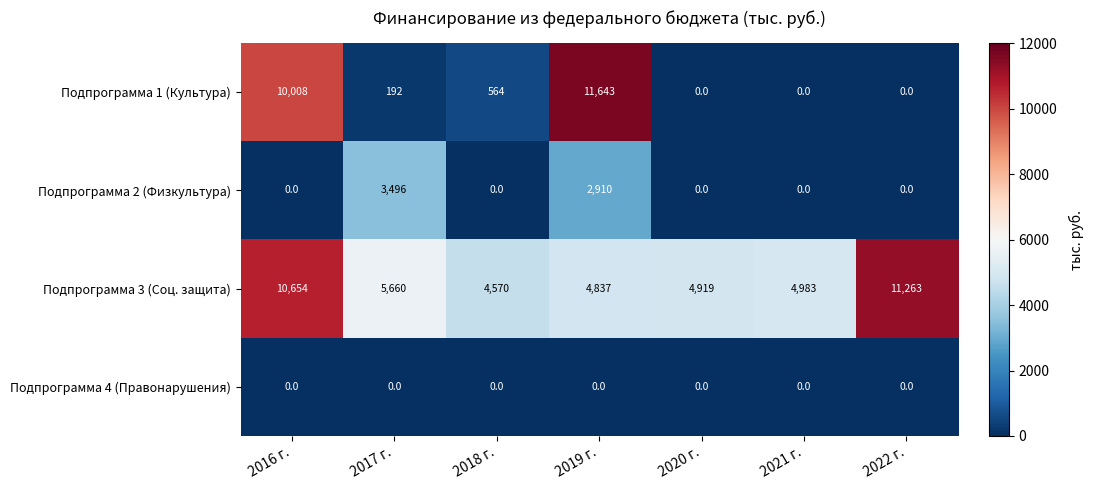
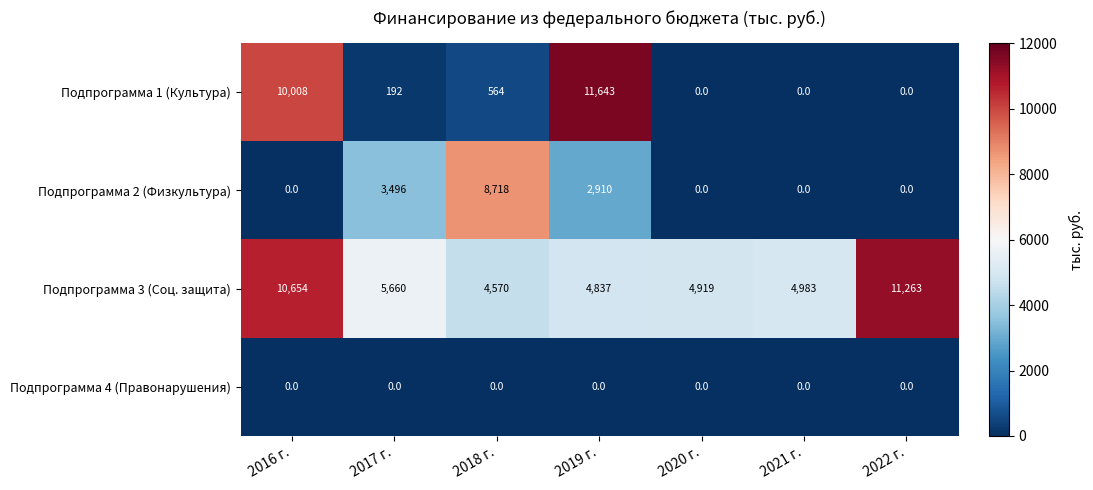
Подпрограмма 2 (Физкультура), 2018 г.: 0.0 -> 8,718
